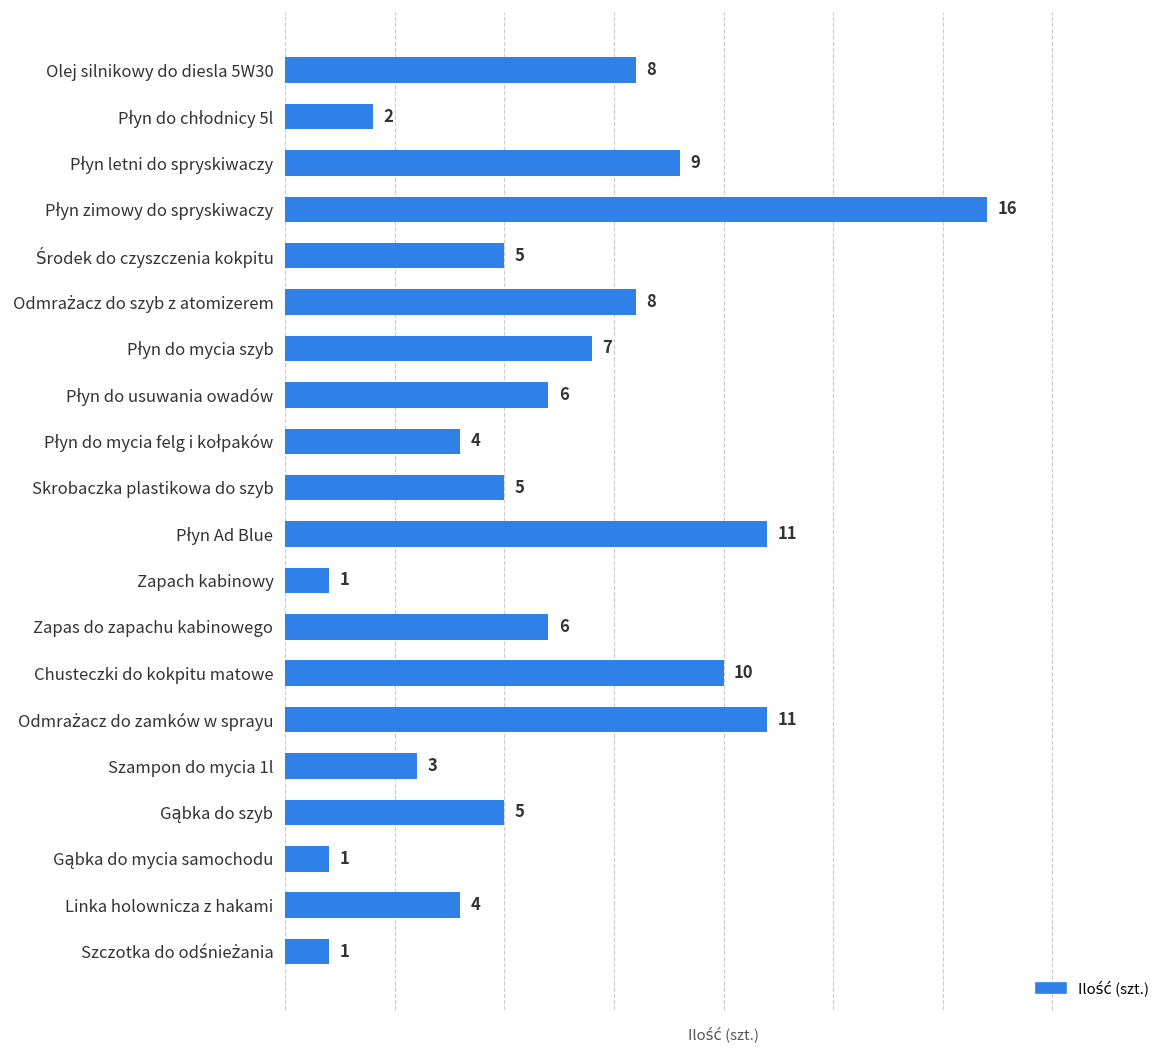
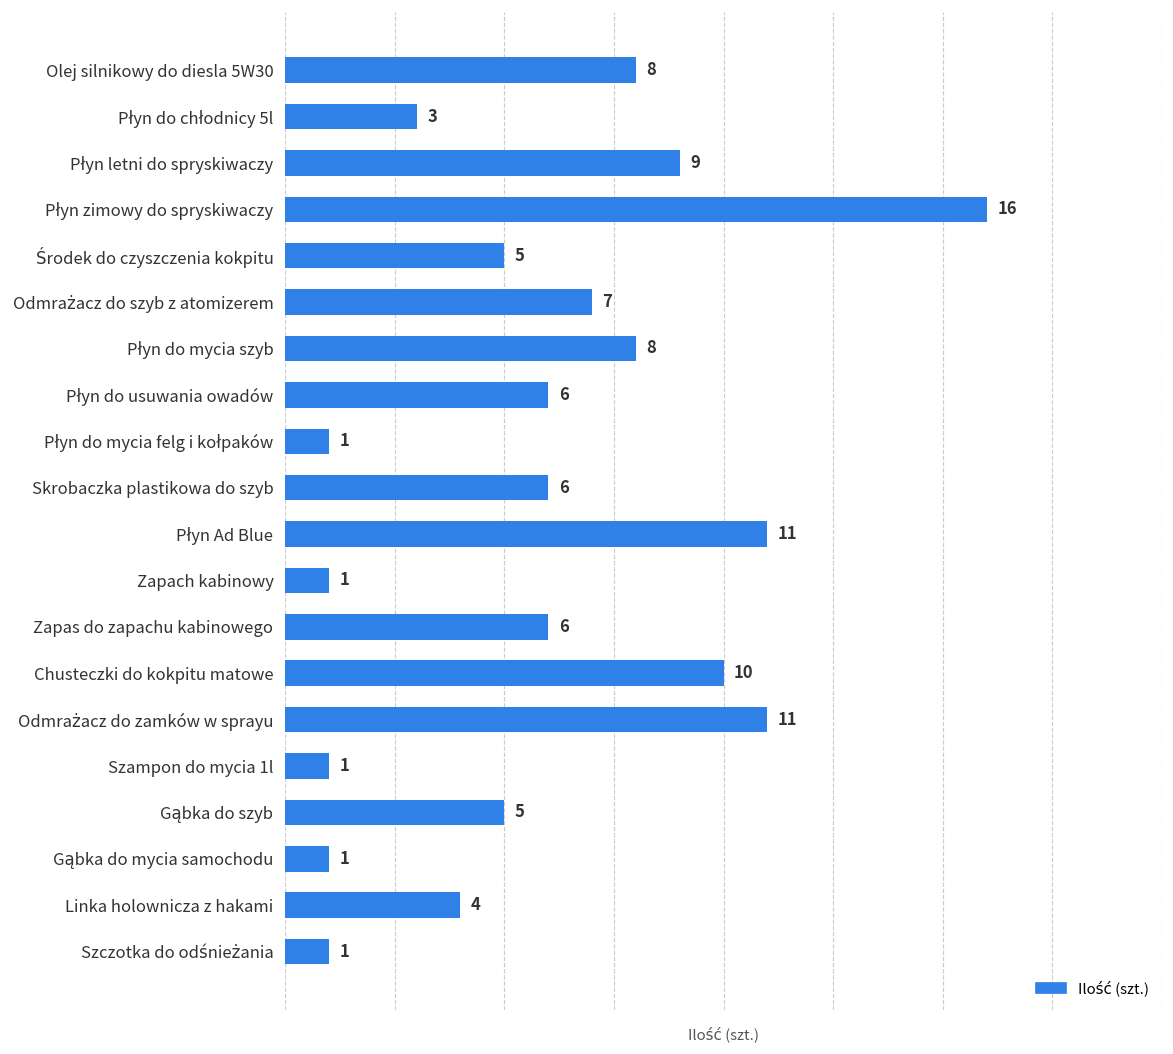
Płyn do chłodnicy 5l: 2 -> 3
Odmrażacz do szyb z atomizerem: 8 -> 7
Płyn do mycia szyb: 7 -> 8
Płyn do mycia felg i kołpaków: 4 -> 1
Skrobaczka plastikowa do szyb: 5 -> 6
Szampon do mycia 1l: 3 -> 1
